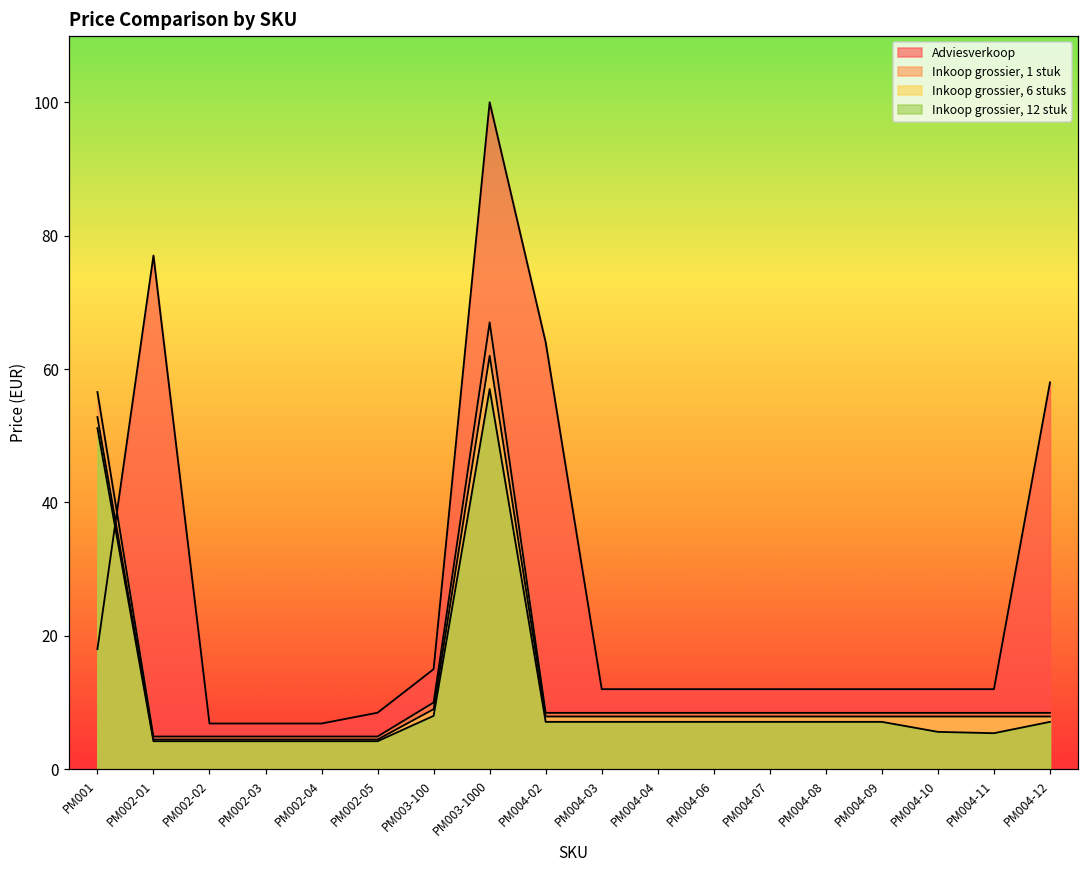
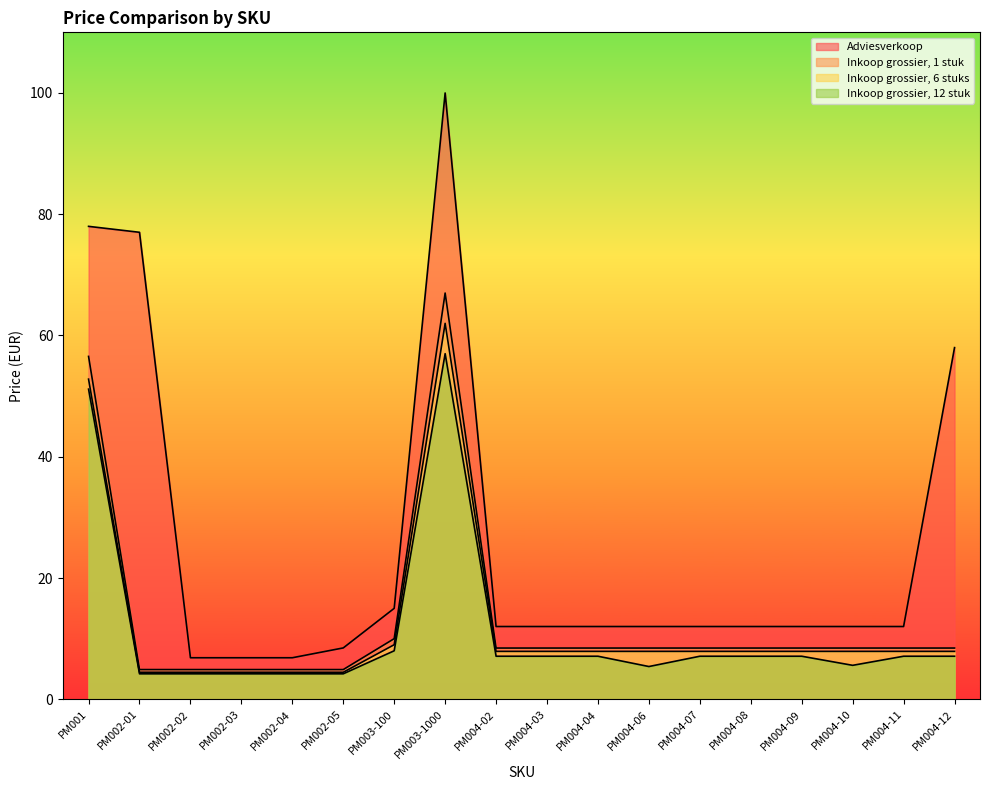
Adviesverkoop, PM001: 18 -> 78
Adviesverkoop, PM004-02: 64 -> 12
Inkoop grossier, 12 stuk, PM004-06: 7 -> 5
Inkoop grossier, 12 stuk, PM004-11: 5 -> 7
